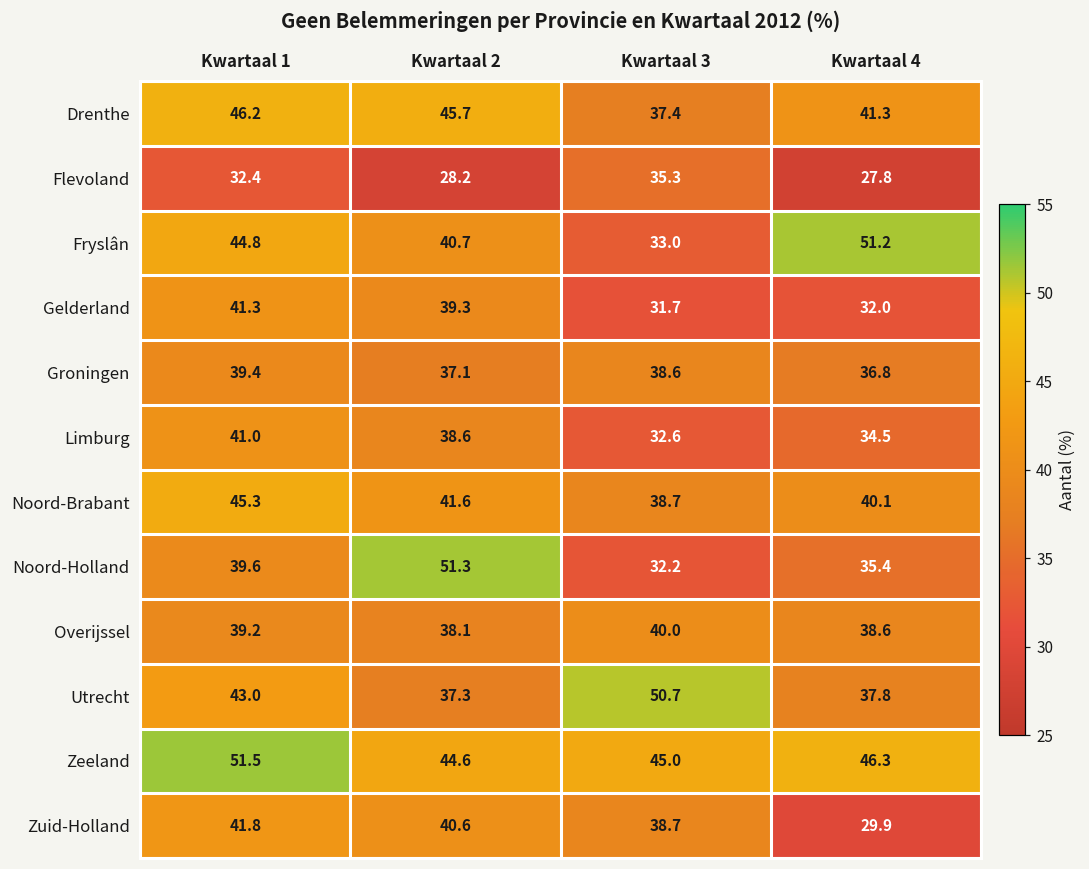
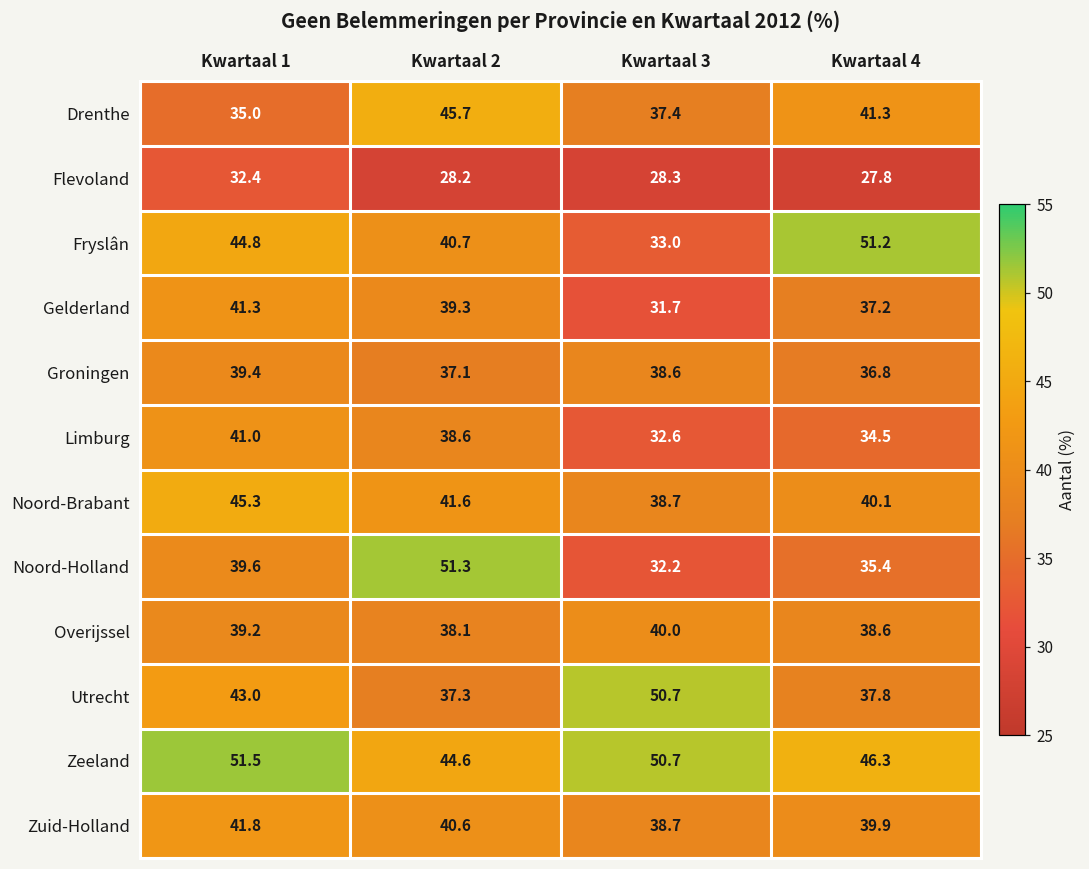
Drenthe, Kwartaal 1: 46.2 -> 35.0
Flevoland, Kwartaal 3: 35.3 -> 28.3
Gelderland, Kwartaal 4: 32.0 -> 37.2
Zeeland, Kwartaal 3: 45.0 -> 50.7
Zuid-Holland, Kwartaal 4: 29.9 -> 39.9
